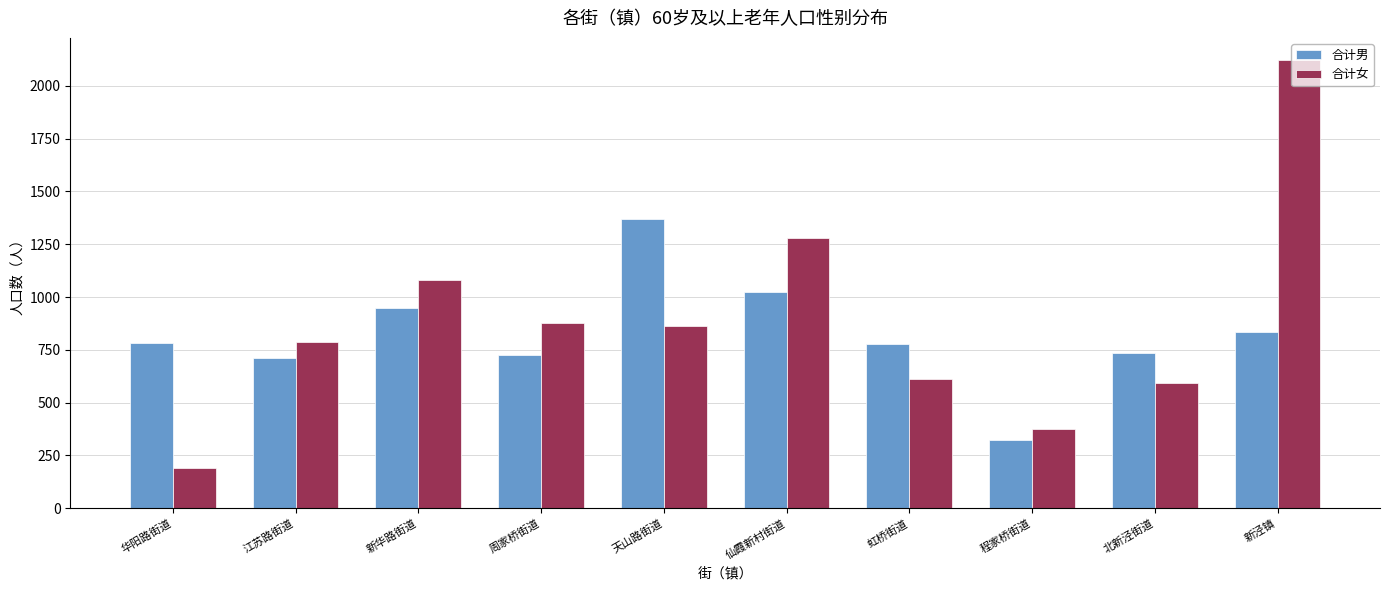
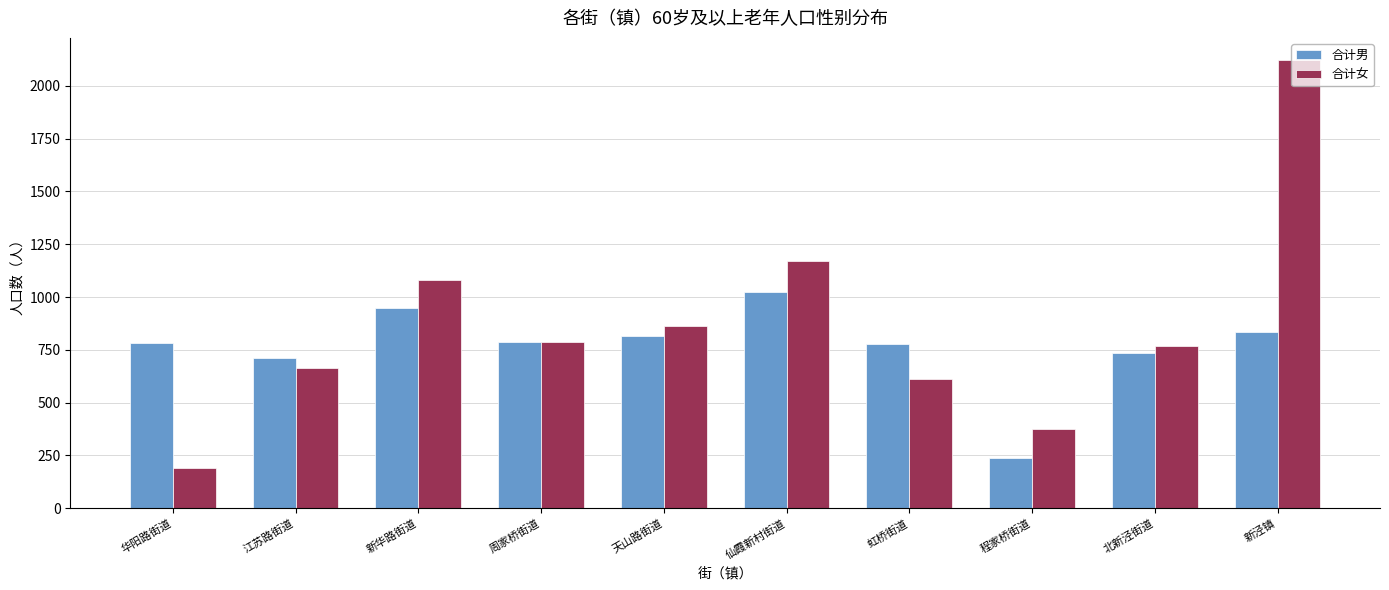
合计女, 江苏路街道: 790 -> 660
合计男, 周家桥街道: 730 -> 790
合计女, 周家桥街道: 880 -> 790
合计男, 天山路街道: 1370 -> 810
合计女, 仙霞新村街道: 1280 -> 1170
合计男, 程家桥街道: 320 -> 240
合计女, 北新泾街道: 590 -> 770
